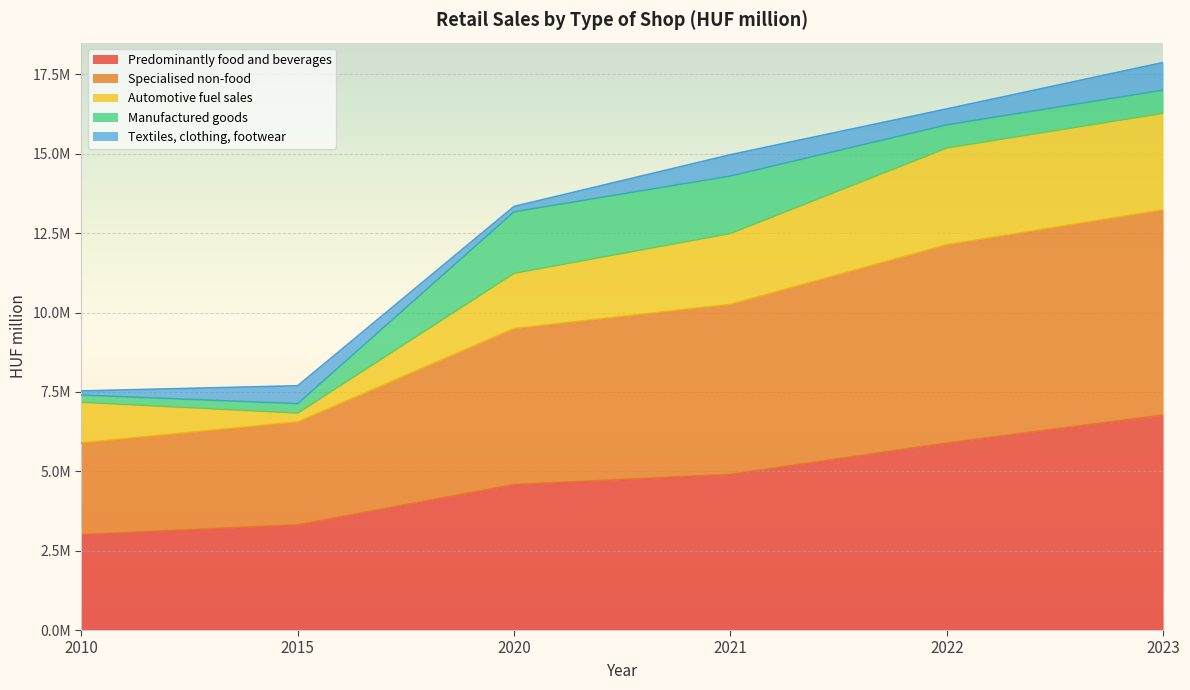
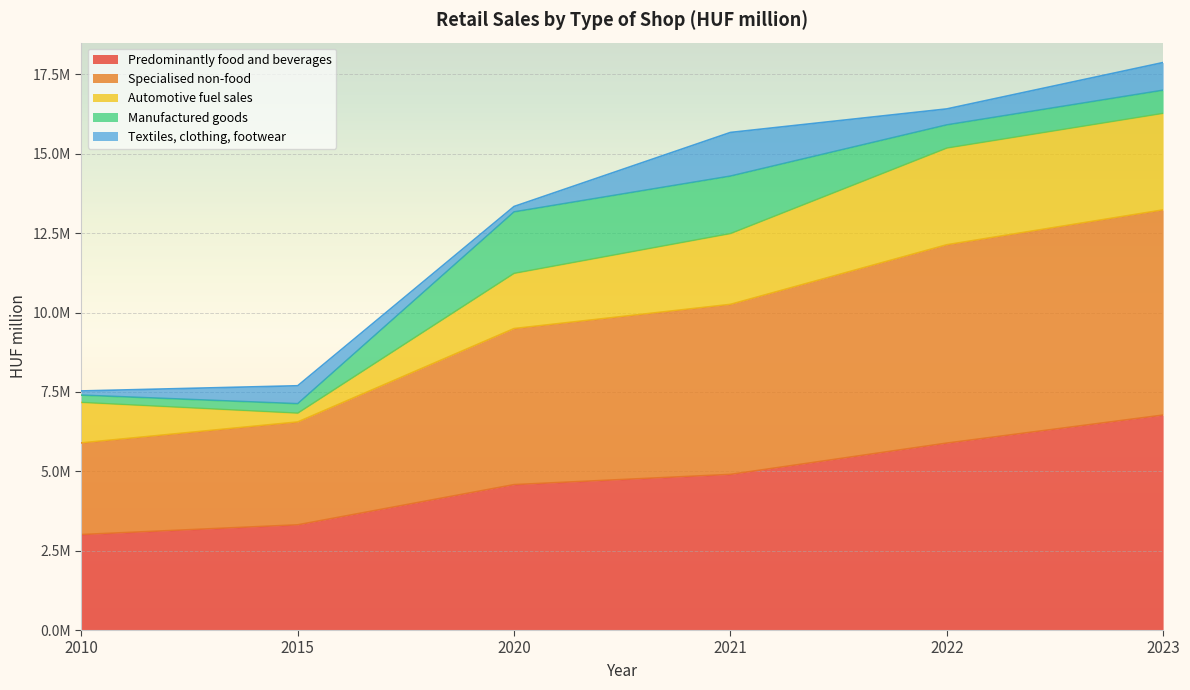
Textiles, clothing, footwear, 2021: 700000 -> 1400000
